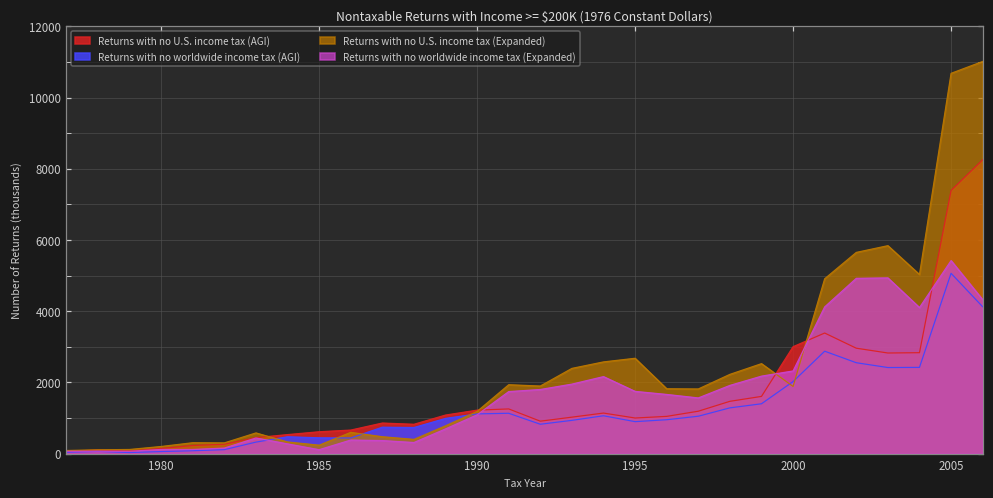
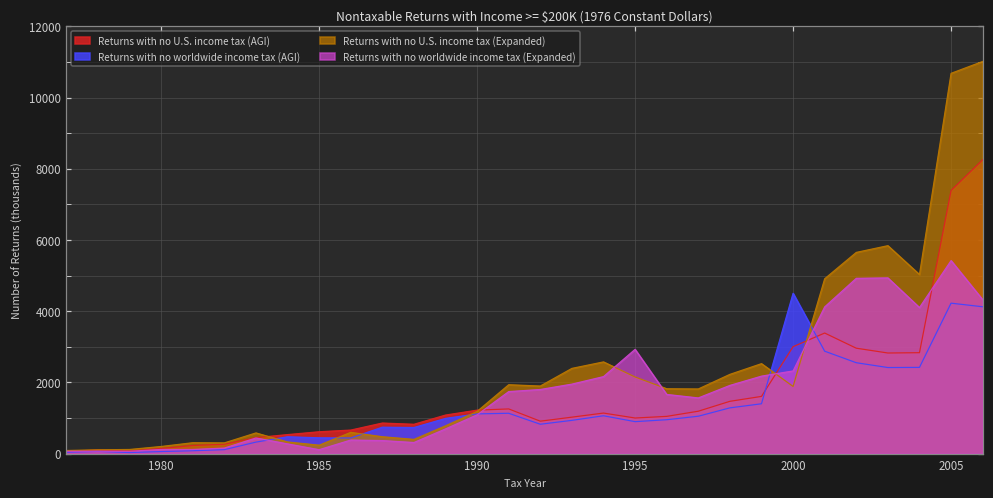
Returns with no U.S. income tax (Expanded), 1995: 2700 -> 2200
Returns with no worldwide income tax (Expanded), 1995: 1700 -> 2900
Returns with no worldwide income tax (AGI), 2000: 2000 -> 4500
Returns with no worldwide income tax (AGI), 2005: 5100 -> 4200
